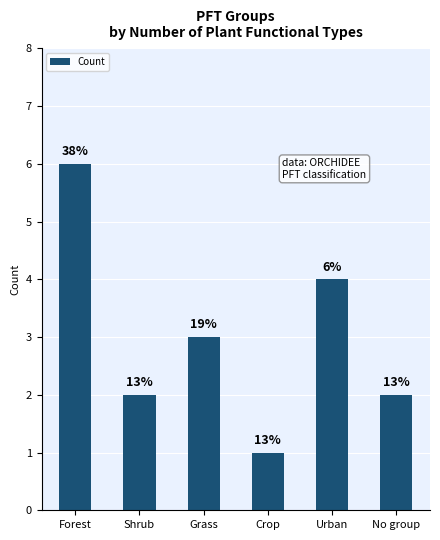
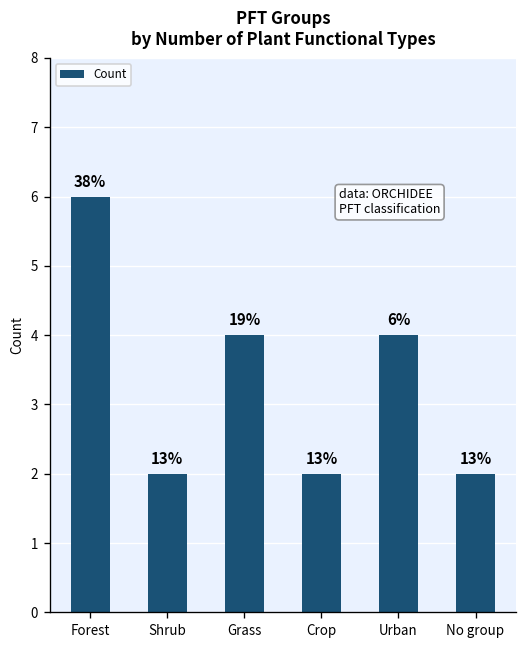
Grass: 3 -> 4
Crop: 1 -> 2
